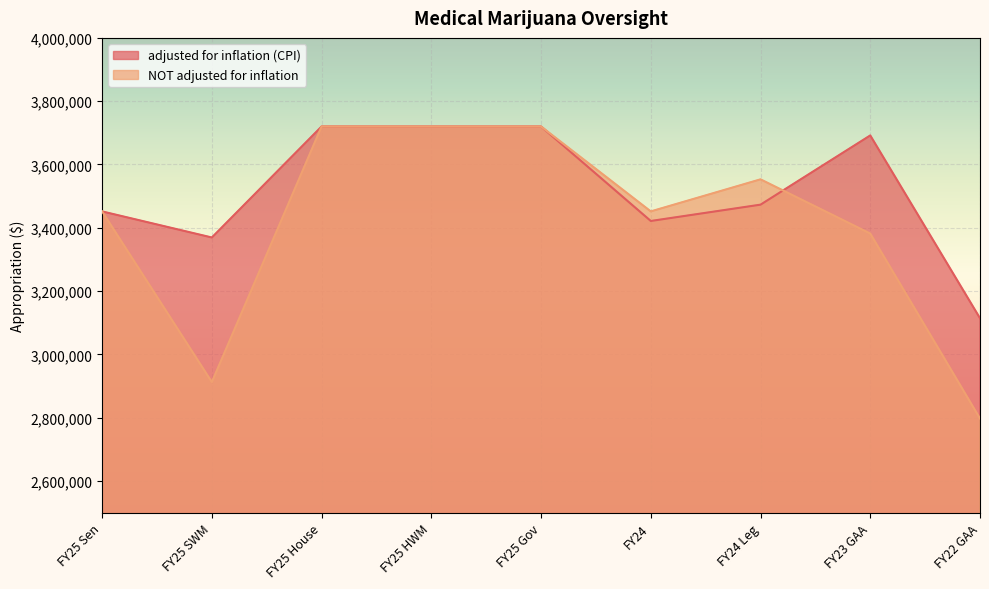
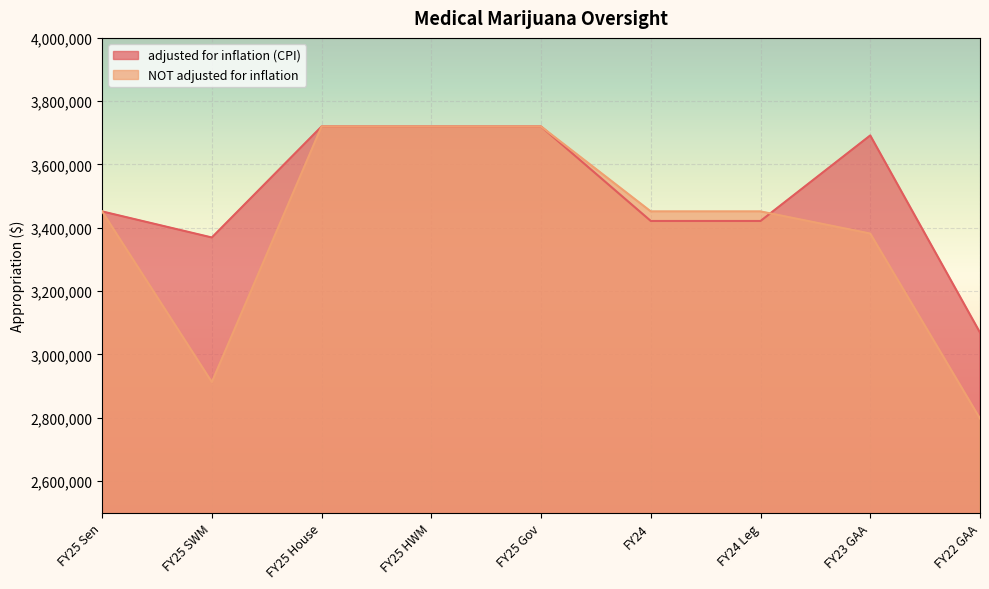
adjusted for inflation (CPI), FY24 Leg: 3,470,000 -> 3,420,000
NOT adjusted for inflation, FY24 Leg: 3,550,000 -> 3,450,000
adjusted for inflation (CPI), FY22 GAA: 3,110,000 -> 3,070,000
